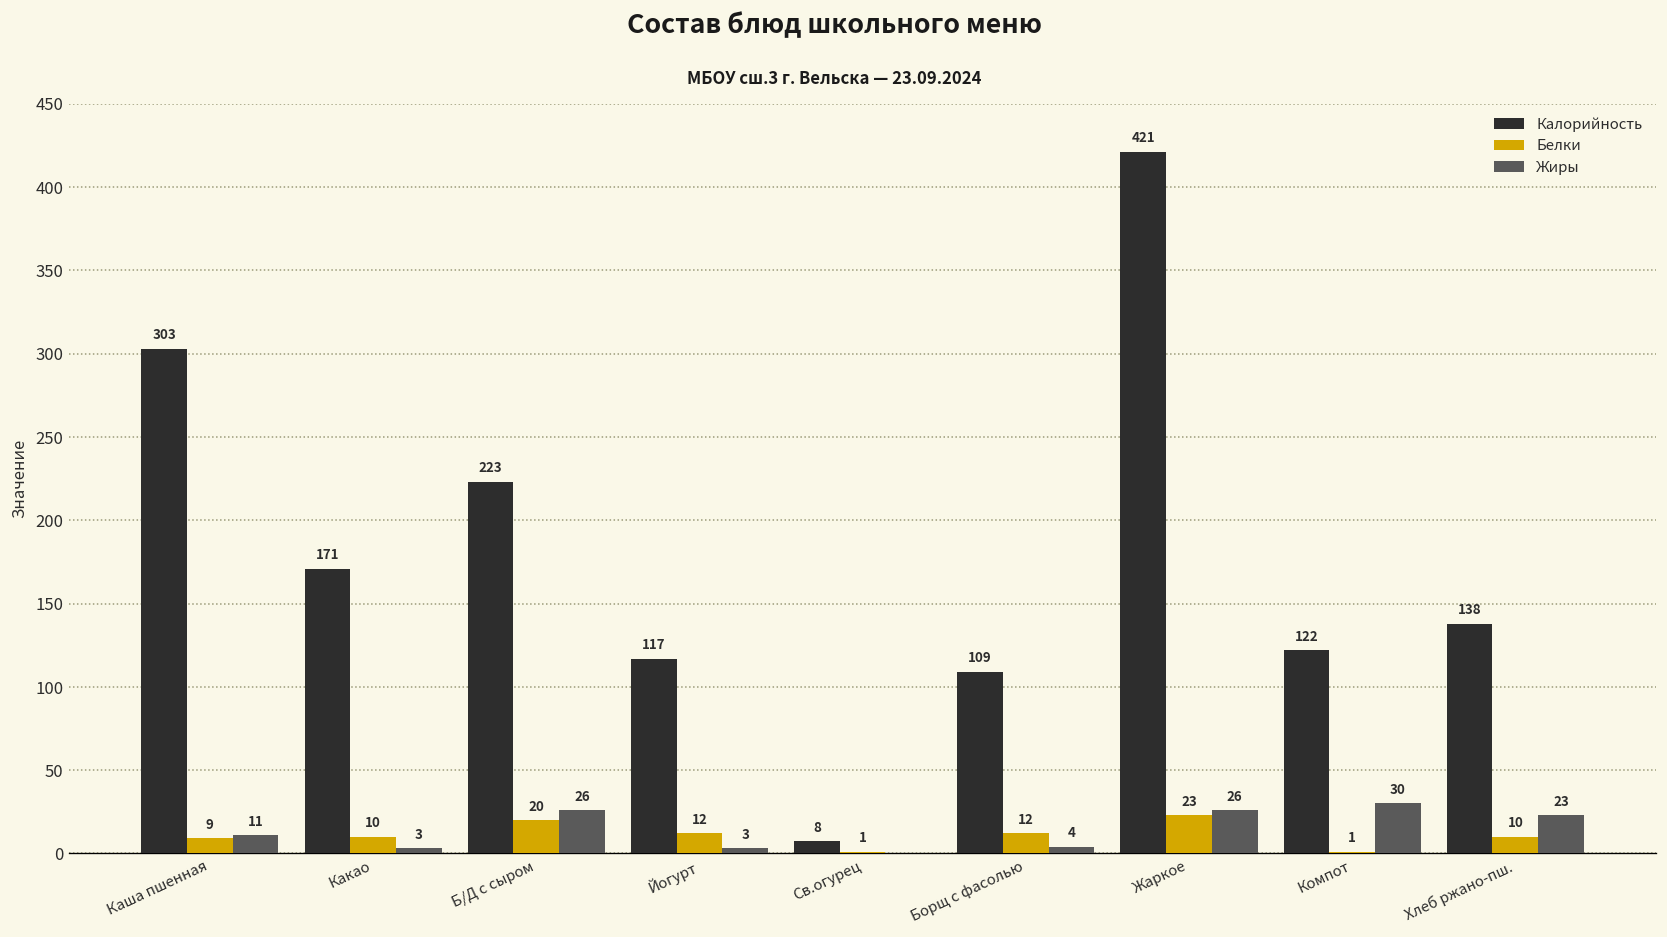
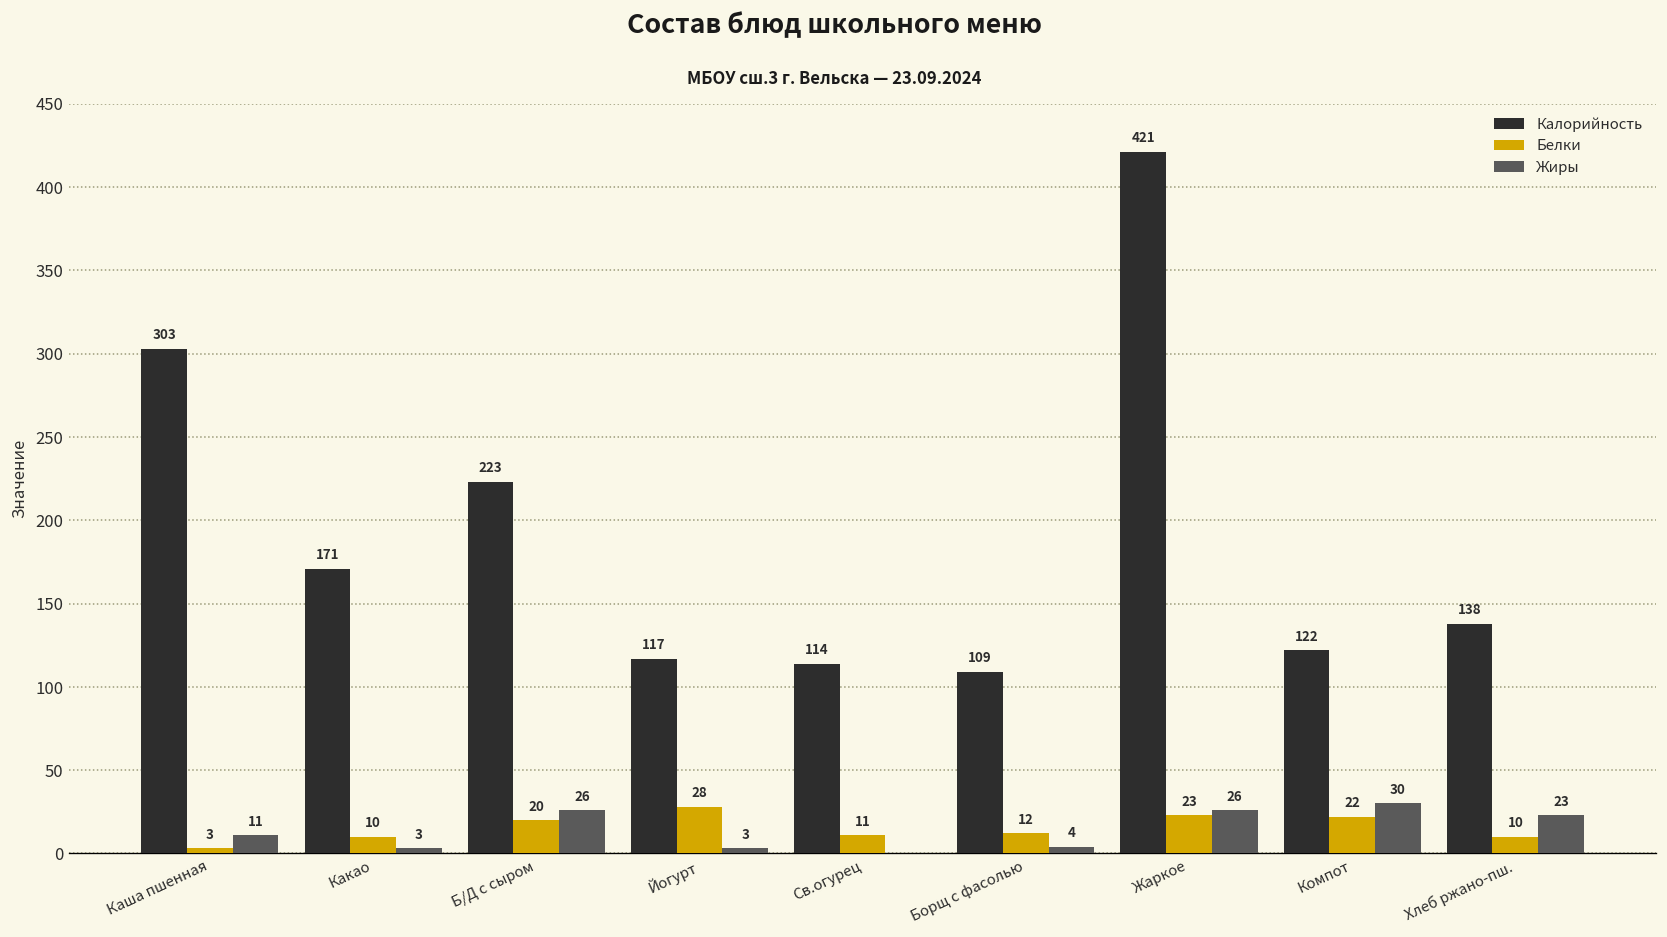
Белки, Каша пшенная: 9 -> 3
Белки, Йогурт: 12 -> 28
Калорийность, Св.огурец: 8 -> 114
Белки, Св.огурец: 1 -> 11
Белки, Компот: 1 -> 22
